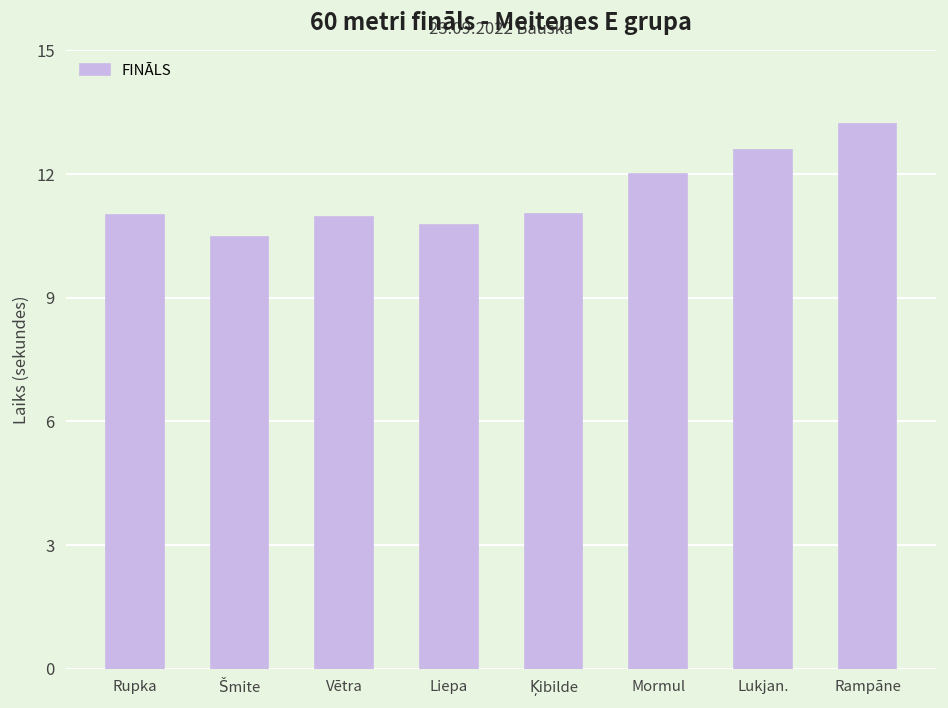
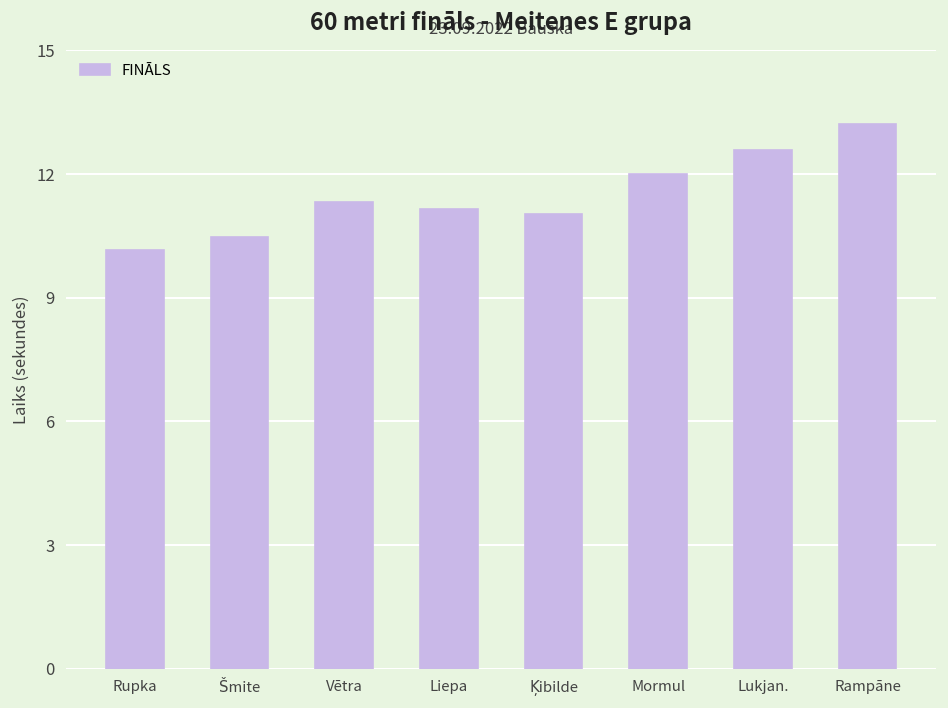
Rupka: 11.0 -> 10.2
Vētra: 11.0 -> 11.3
Liepa: 10.8 -> 11.2
